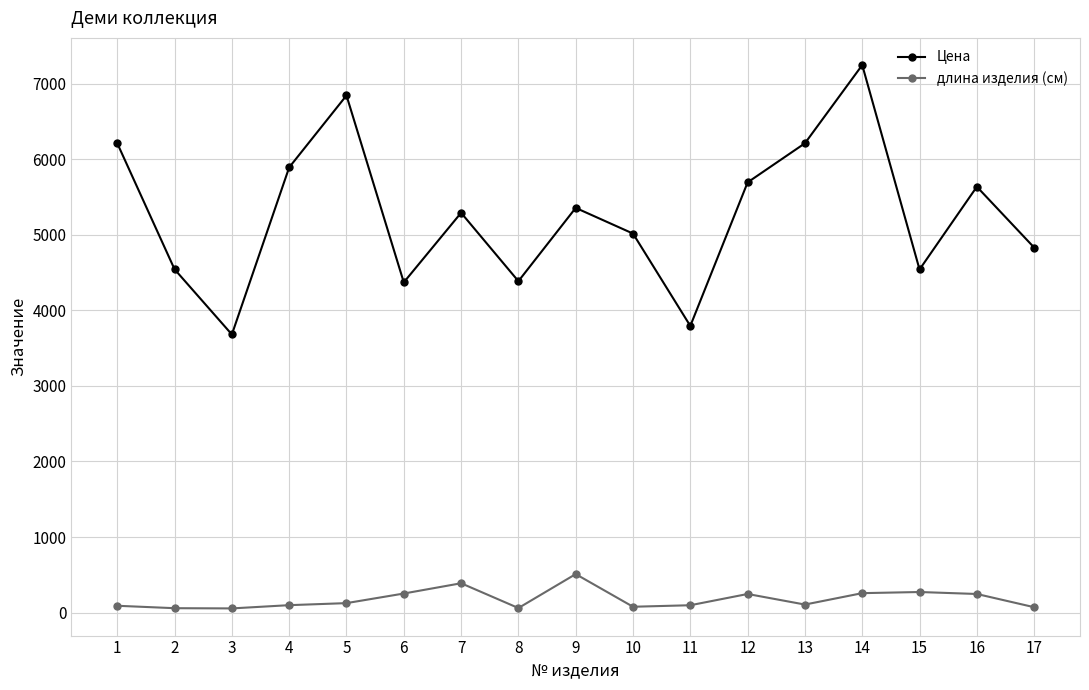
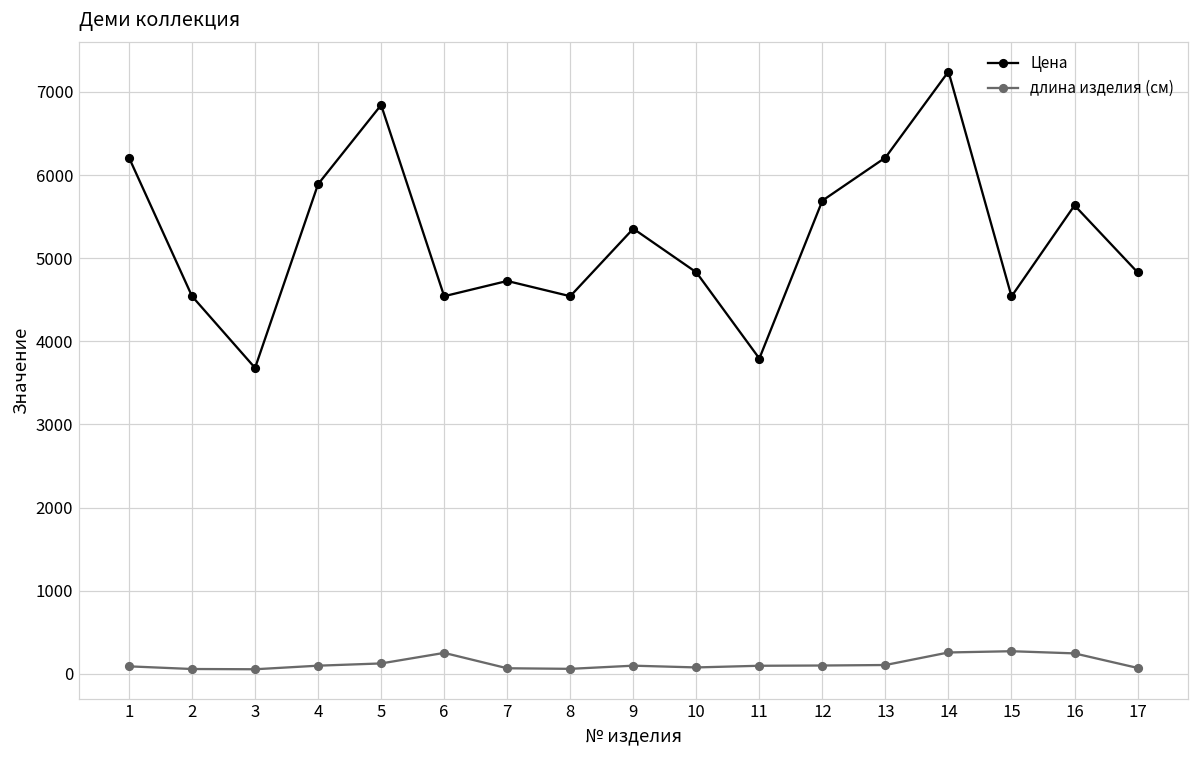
Цена, 6: 4400 -> 4500
Цена, 7: 5300 -> 4700
длина изделия (см), 7: 400 -> 100
Цена, 8: 4400 -> 4500
длина изделия (см), 9: 500 -> 100
Цена, 10: 5000 -> 4800
длина изделия (см), 12: 200 -> 100
